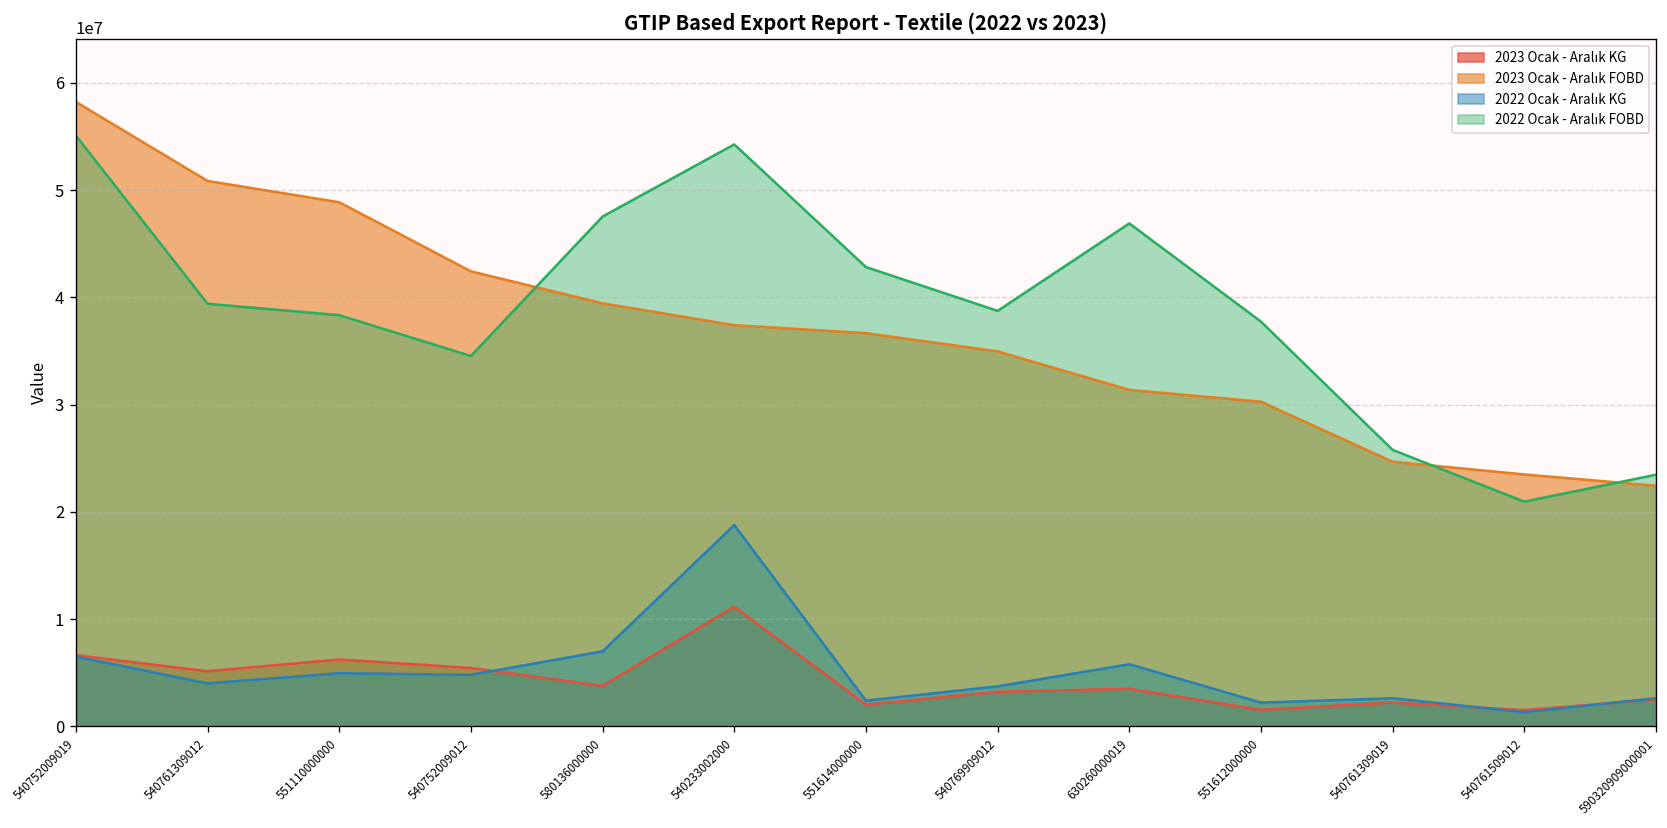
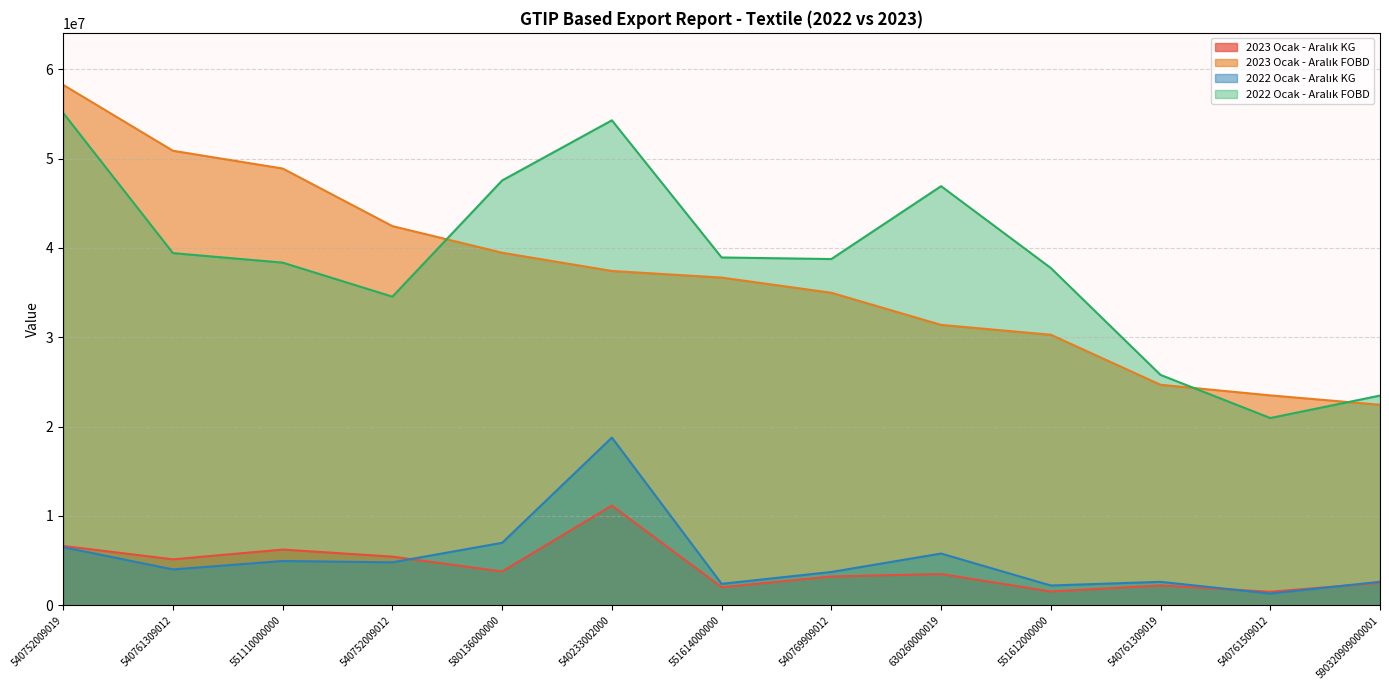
2022 Ocak - Aralık FOBD, 551614000000: 43000000 -> 39000000
